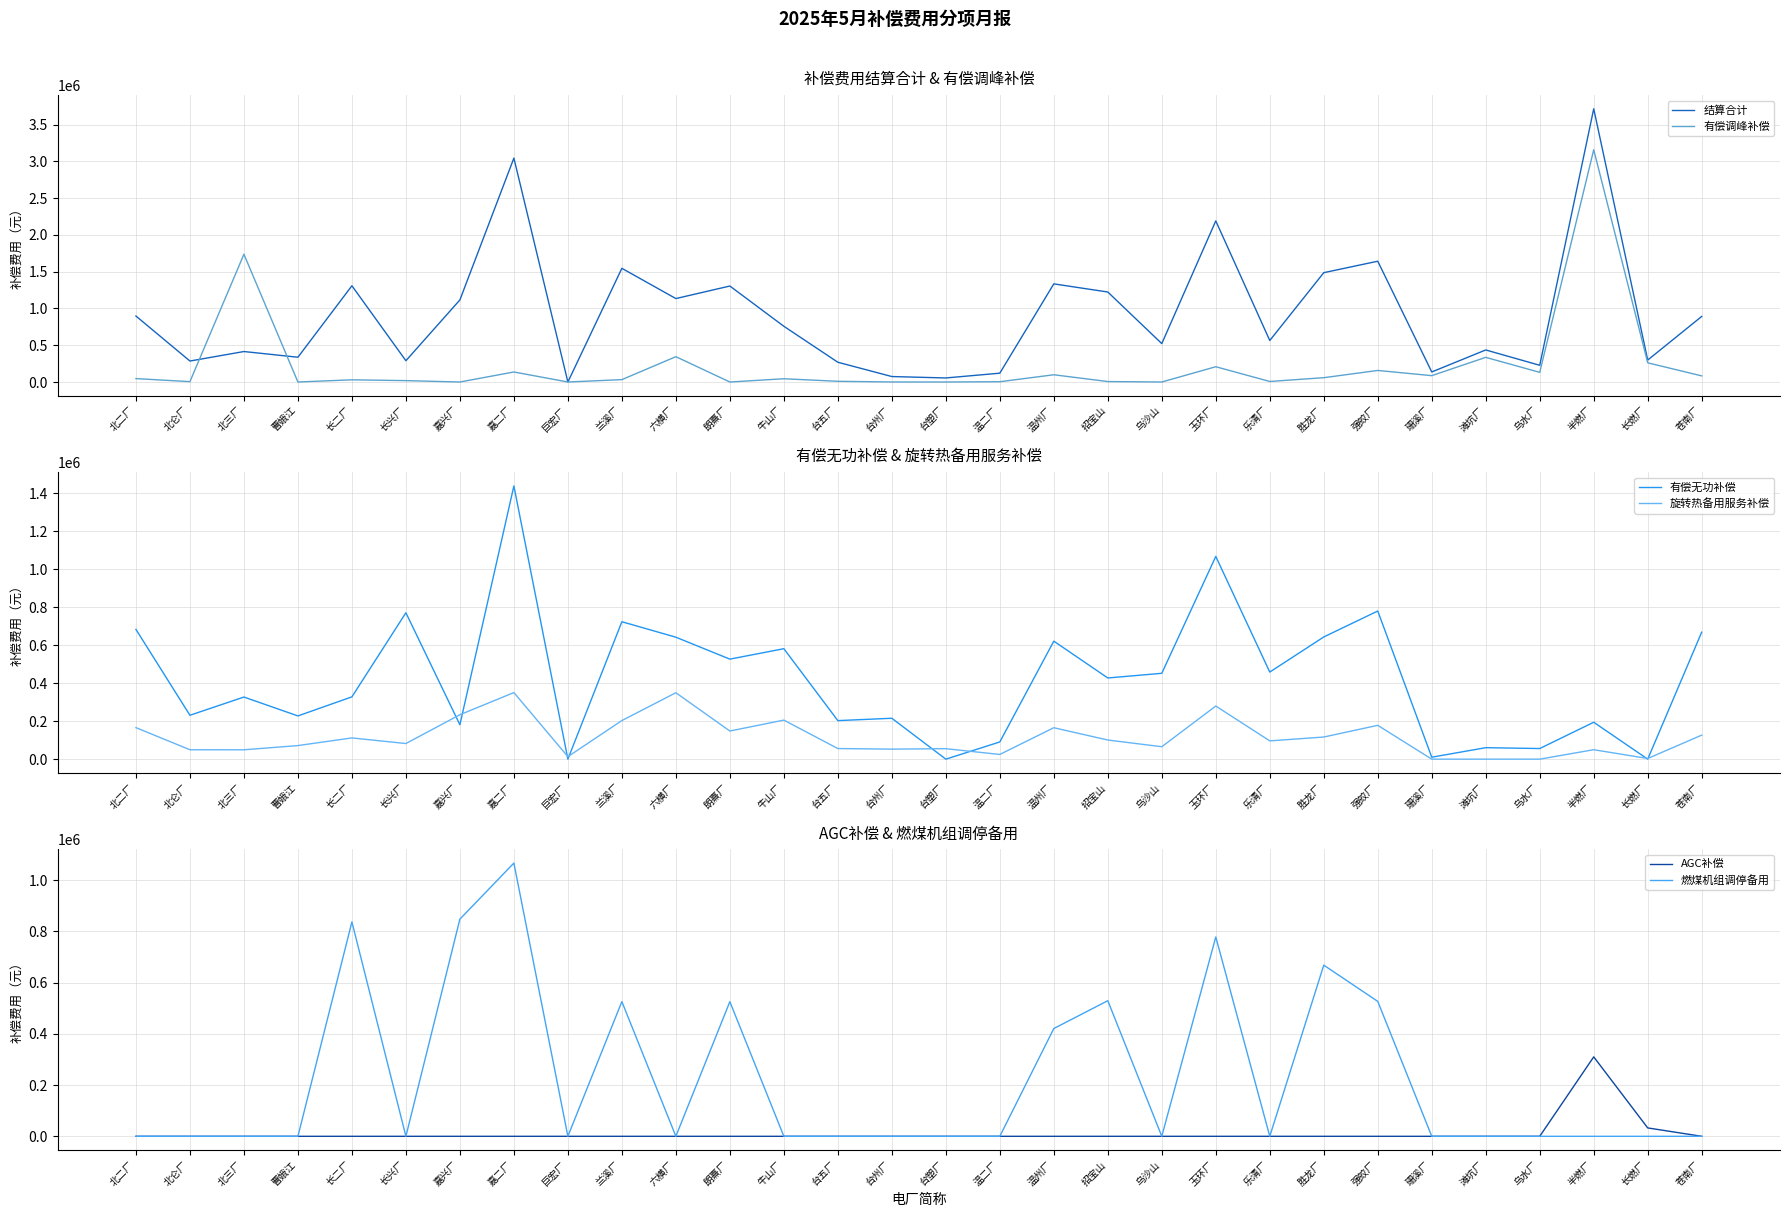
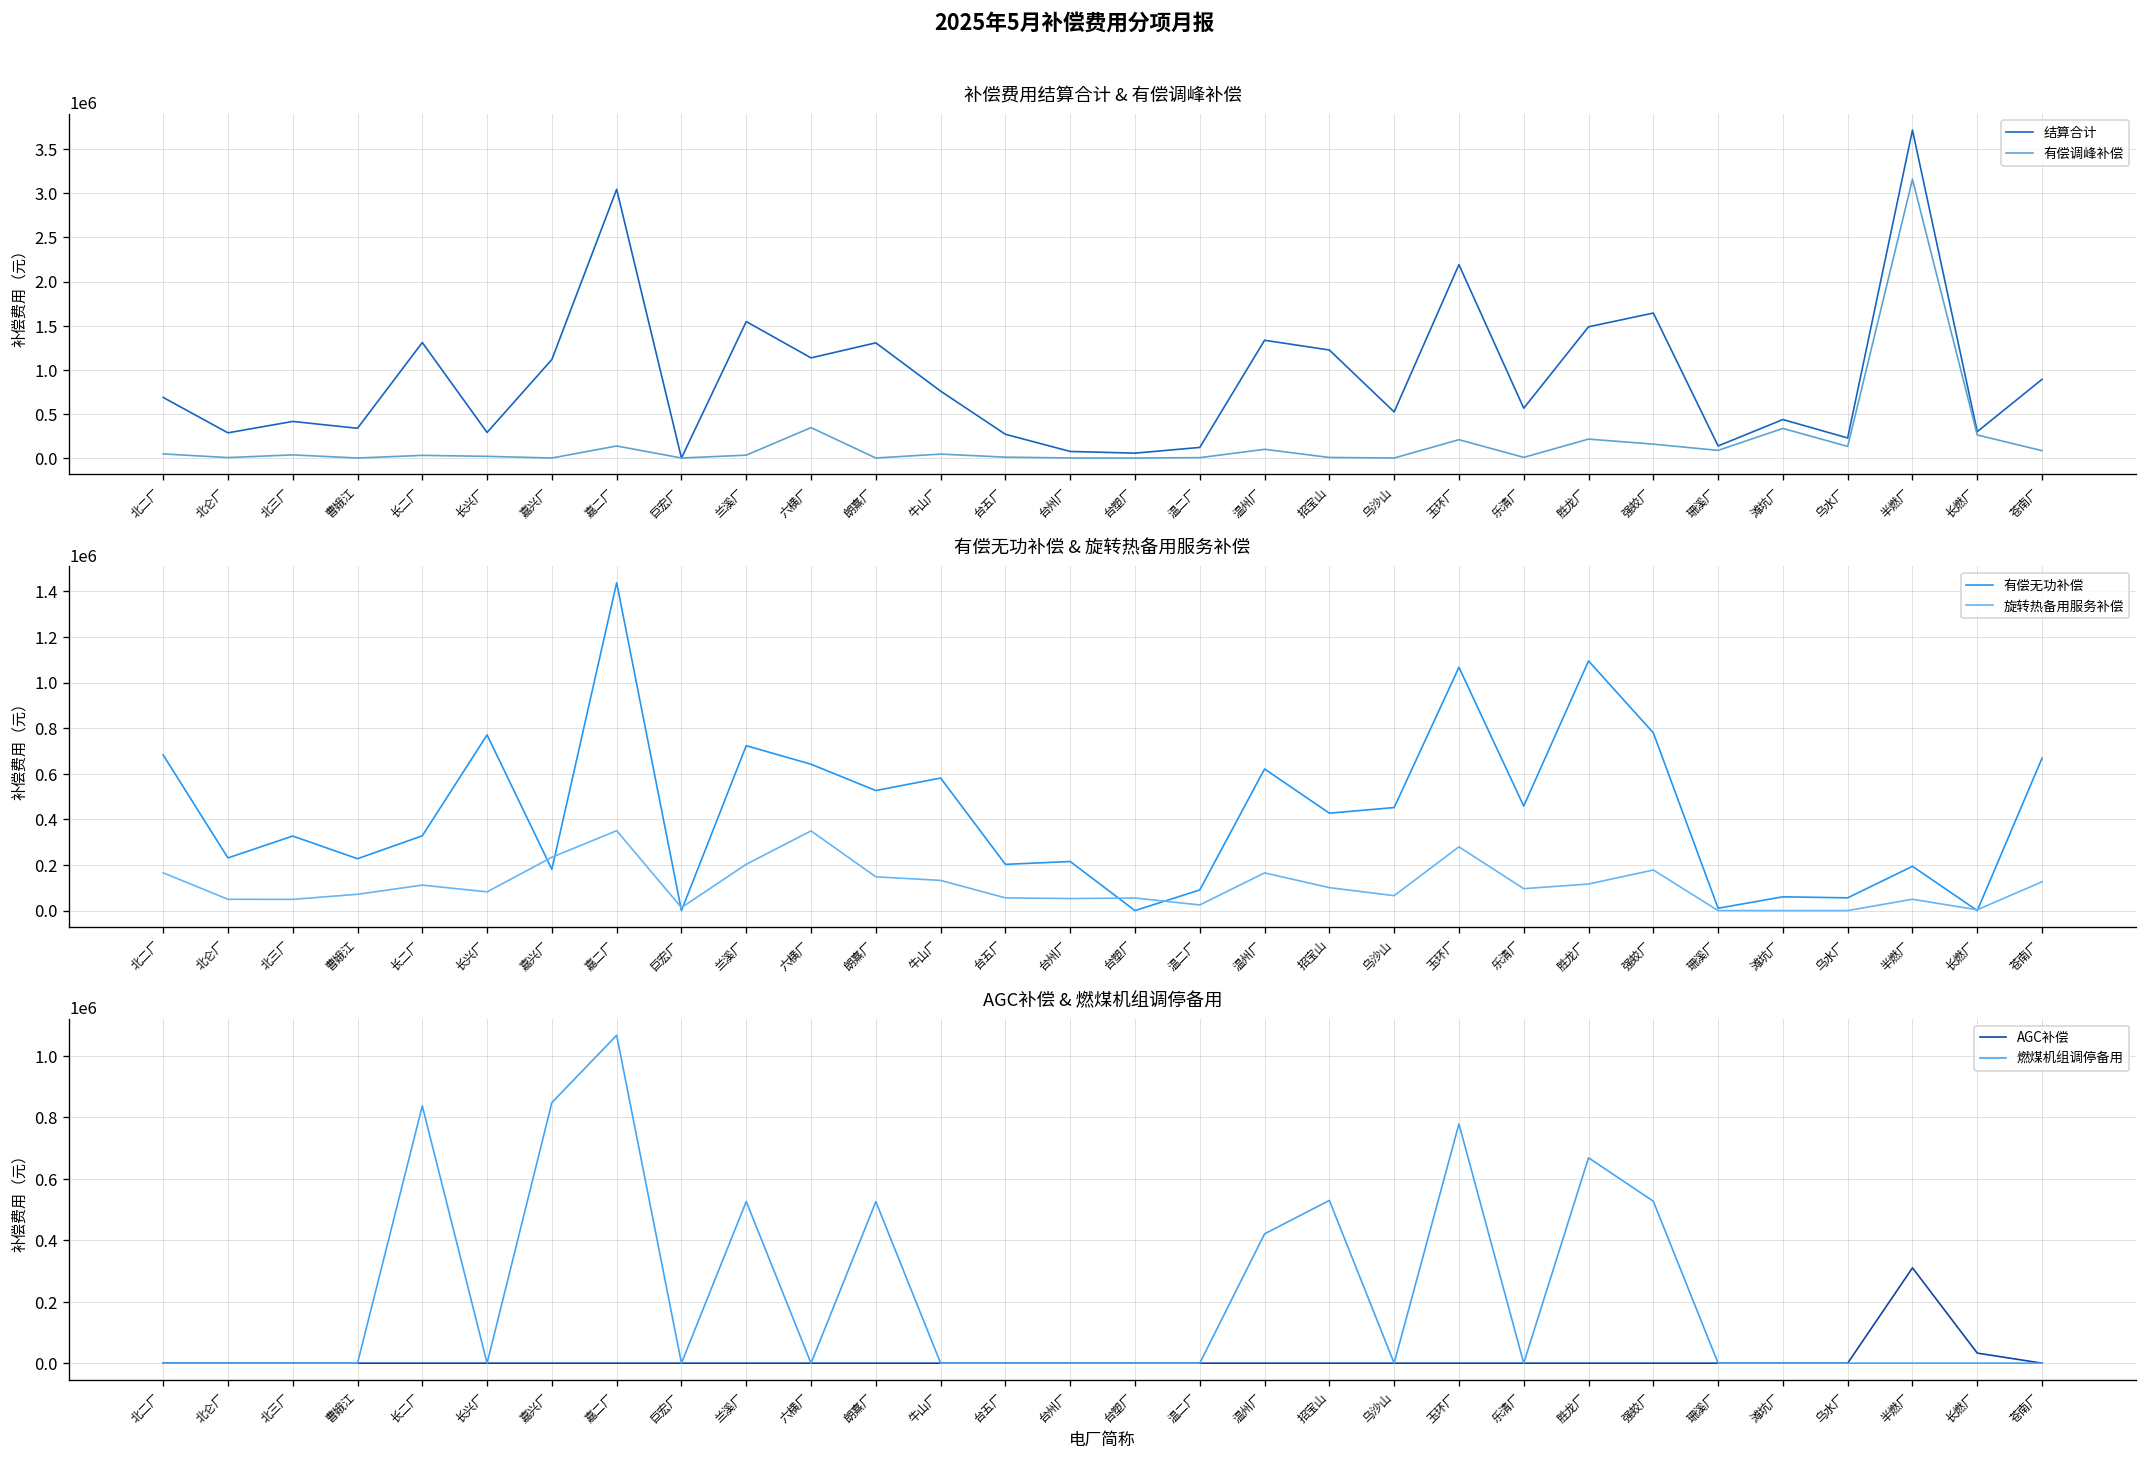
补偿费用结算合计 & 有偿调峰补偿, 结算合计, 北二厂: 900000 -> 700000
补偿费用结算合计 & 有偿调峰补偿, 有偿调峰补偿, 北三厂: 1700000 -> 0
补偿费用结算合计 & 有偿调峰补偿, 有偿调峰补偿, 胜龙厂: 100000 -> 200000
有偿无功补偿 & 旋转热备用服务补偿, 旋转热备用服务补偿, 牛山厂: 210000 -> 130000
有偿无功补偿 & 旋转热备用服务补偿, 有偿无功补偿, 胜龙厂: 640000 -> 1090000
